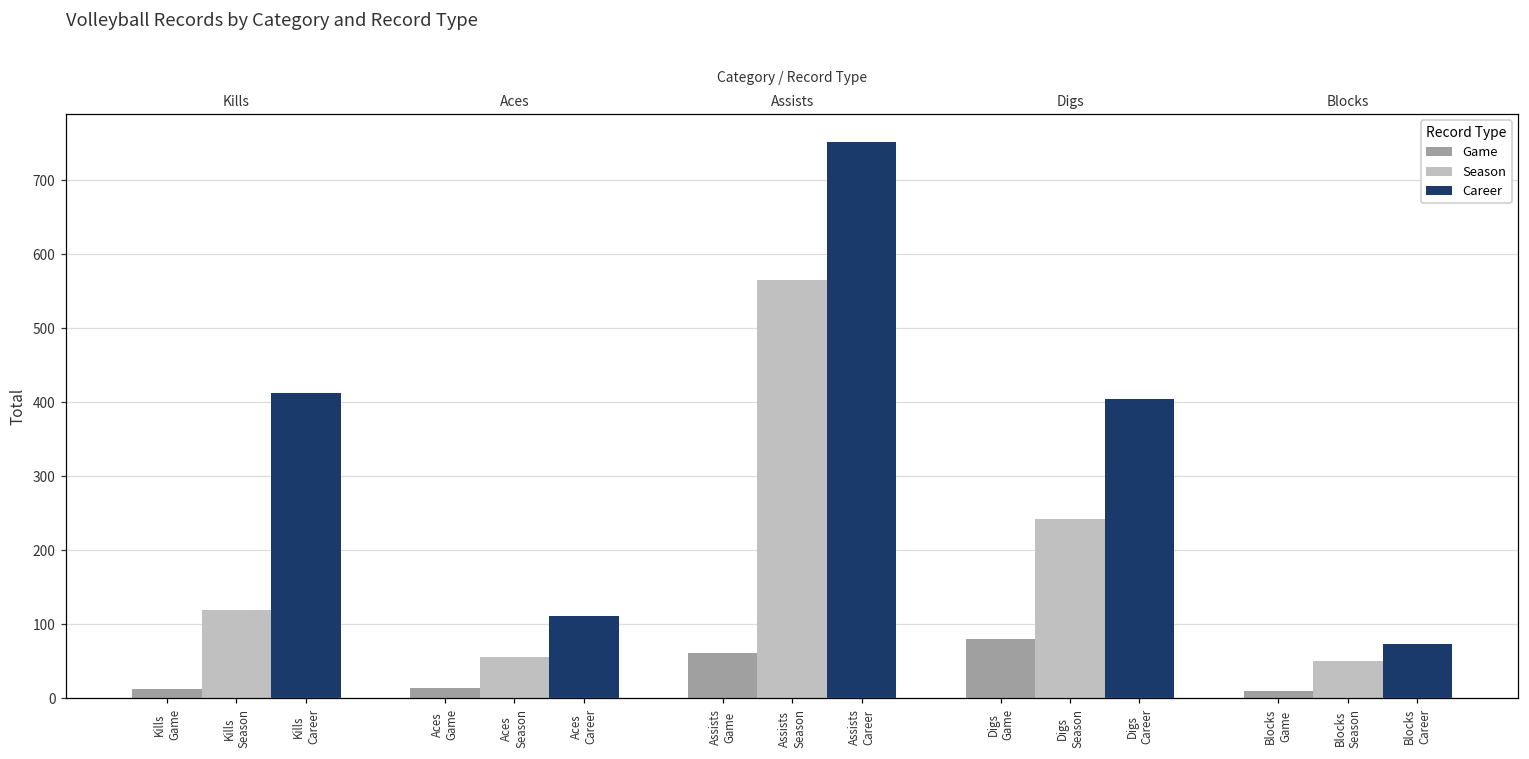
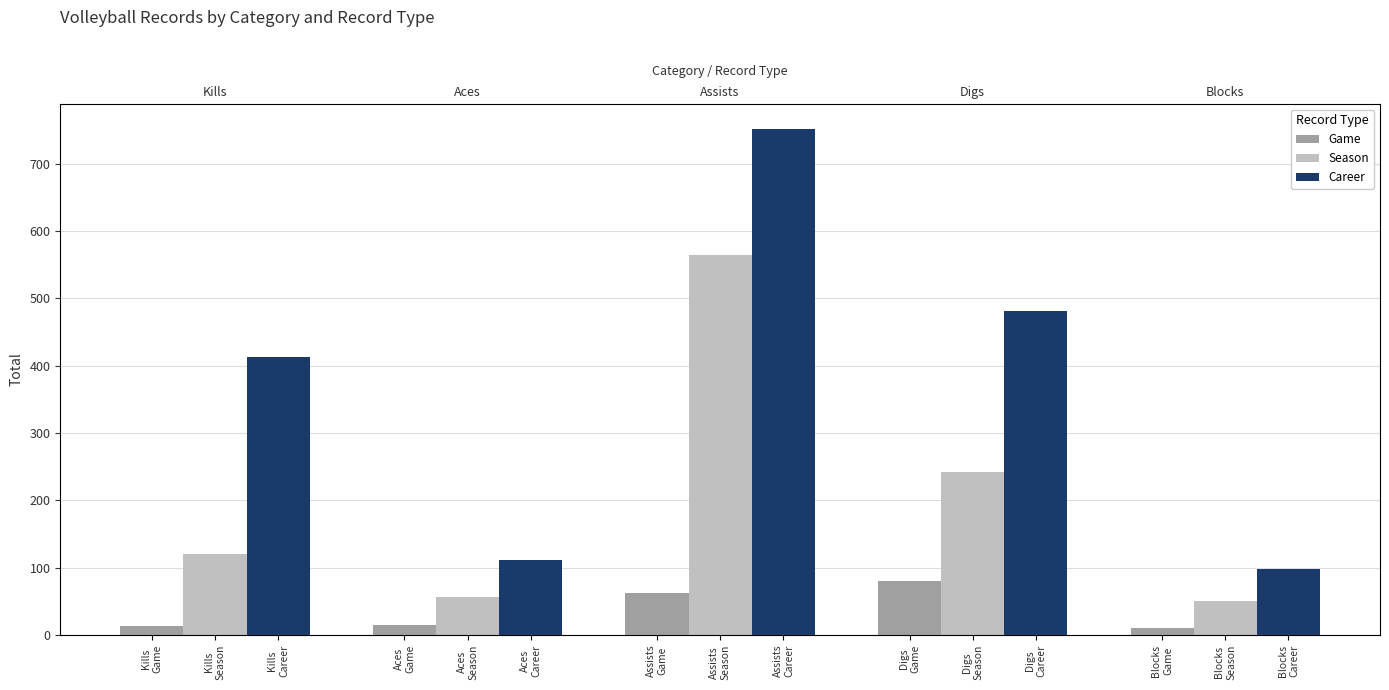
Career, Digs Career: 410 -> 480
Career, Blocks Career: 70 -> 100
